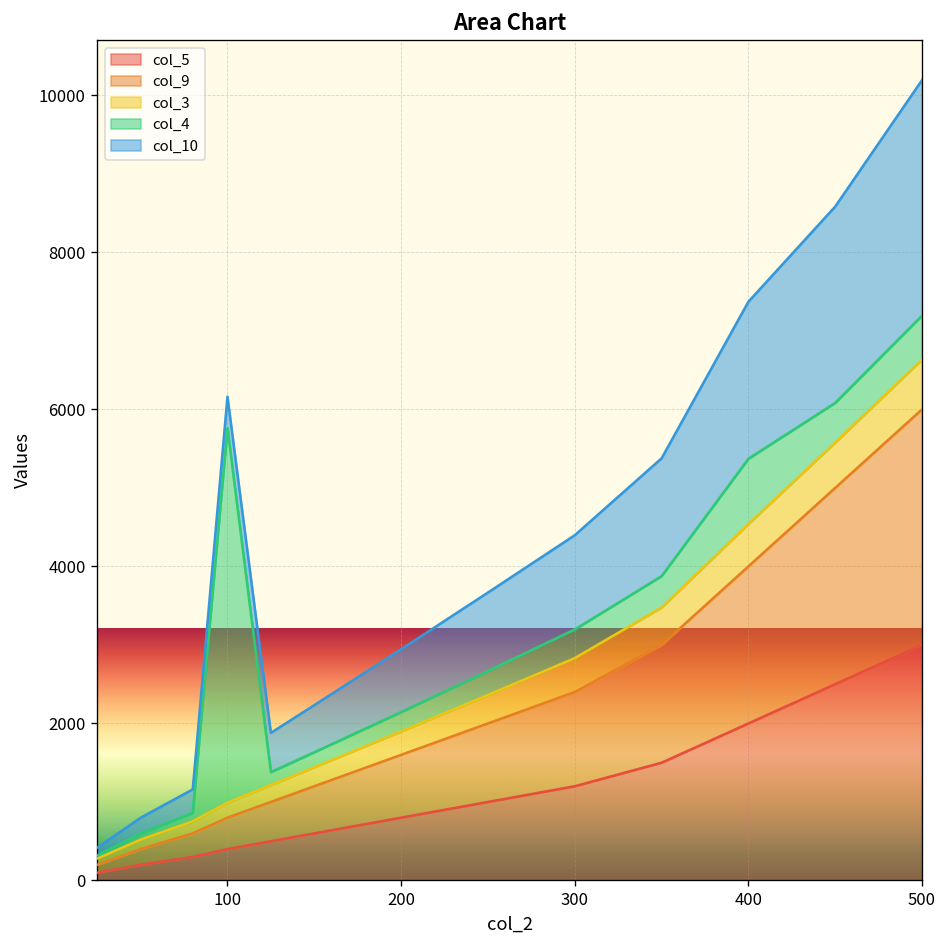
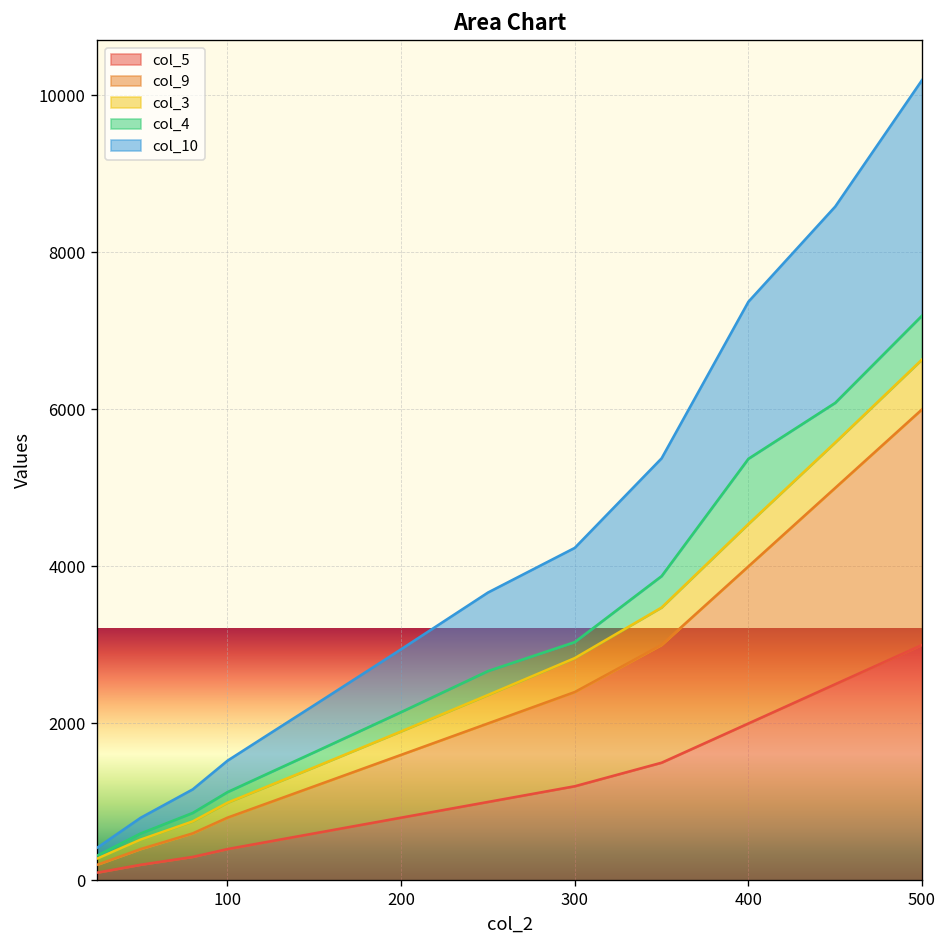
col_4, 100: 4800 -> 100
col_4, 300: 400 -> 200
